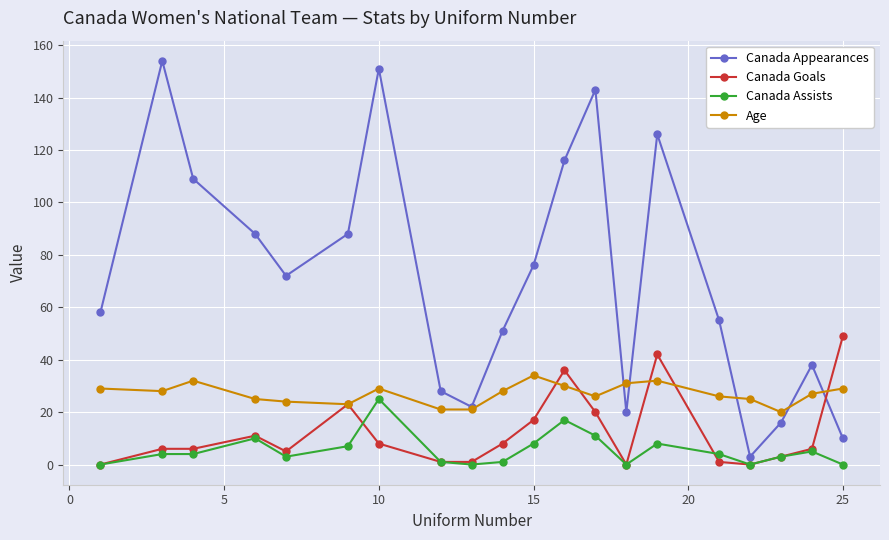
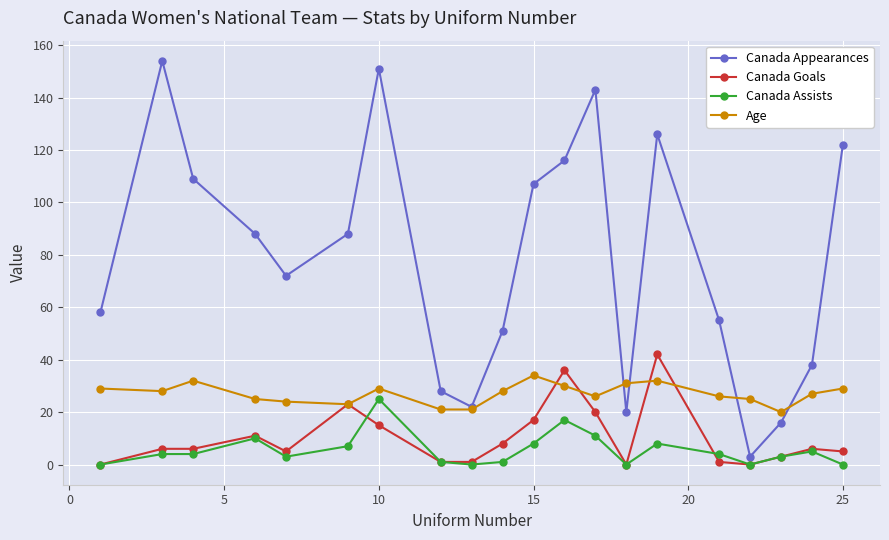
Canada Goals, 10: 8 -> 15
Canada Appearances, 15: 76 -> 107
Canada Appearances, 25: 10 -> 122
Canada Goals, 25: 49 -> 5
